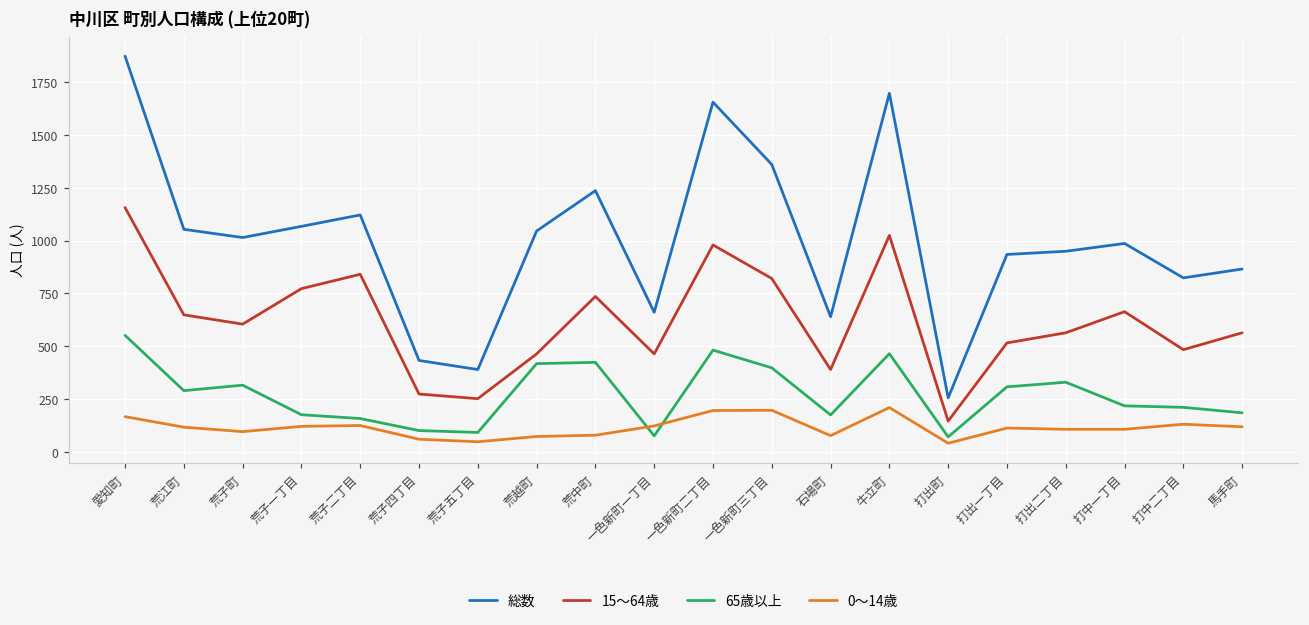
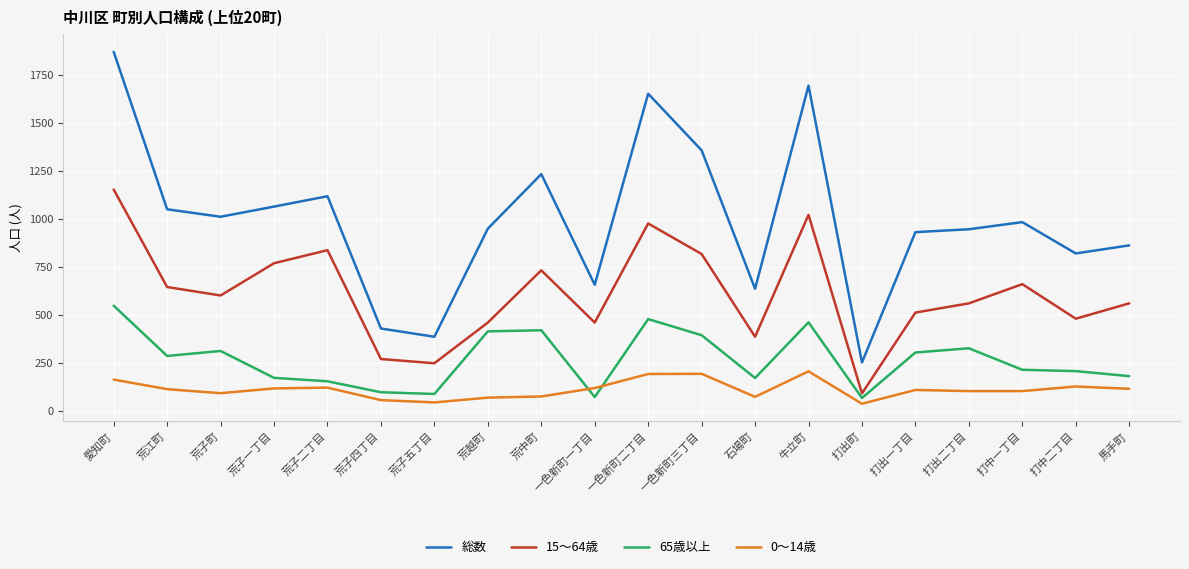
総数, 荒越町: 1050 -> 950
15〜64歳, 打出町: 150 -> 90
